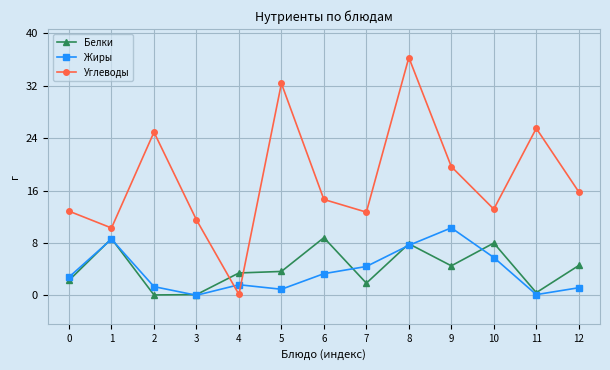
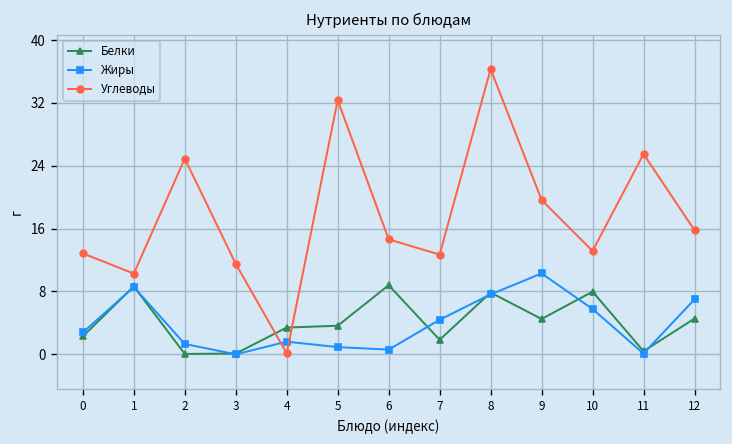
Жиры, 6: 3 -> 1
Жиры, 12: 1 -> 7
